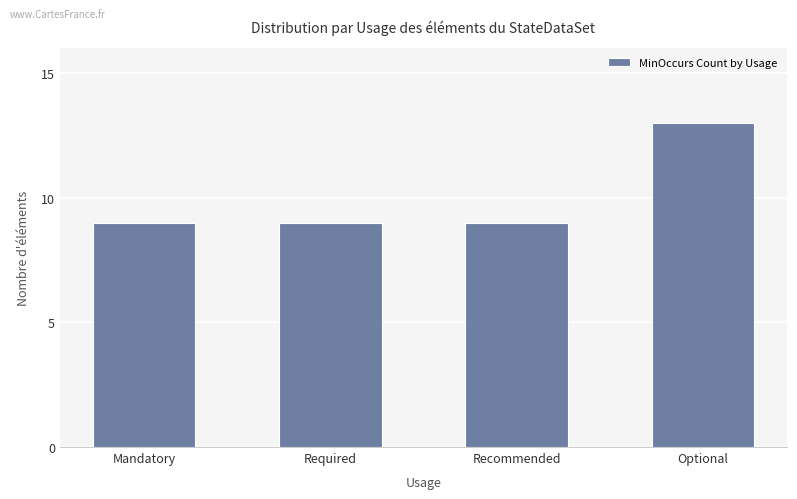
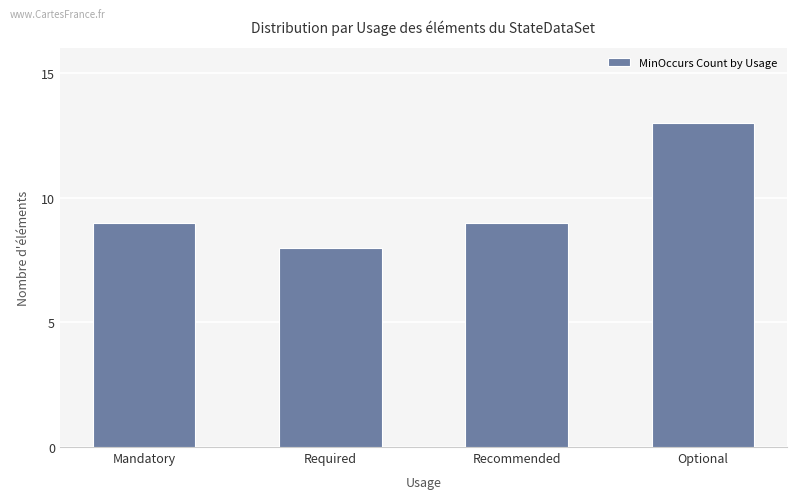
Required: 9 -> 8
